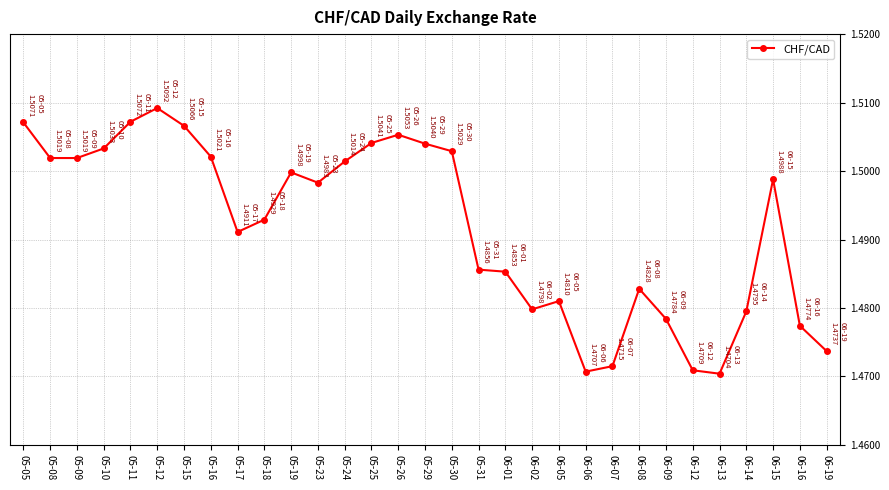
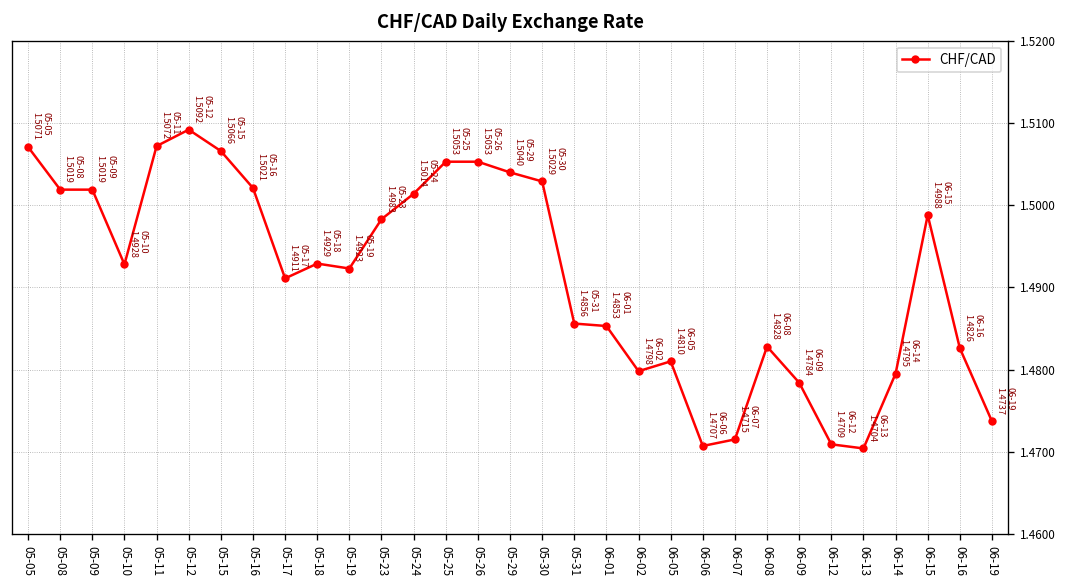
05-10: 1.5033 -> 1.4928
05-19: 1.4998 -> 1.4923
05-25: 1.5041 -> 1.5053
06-16: 1.4774 -> 1.4826
